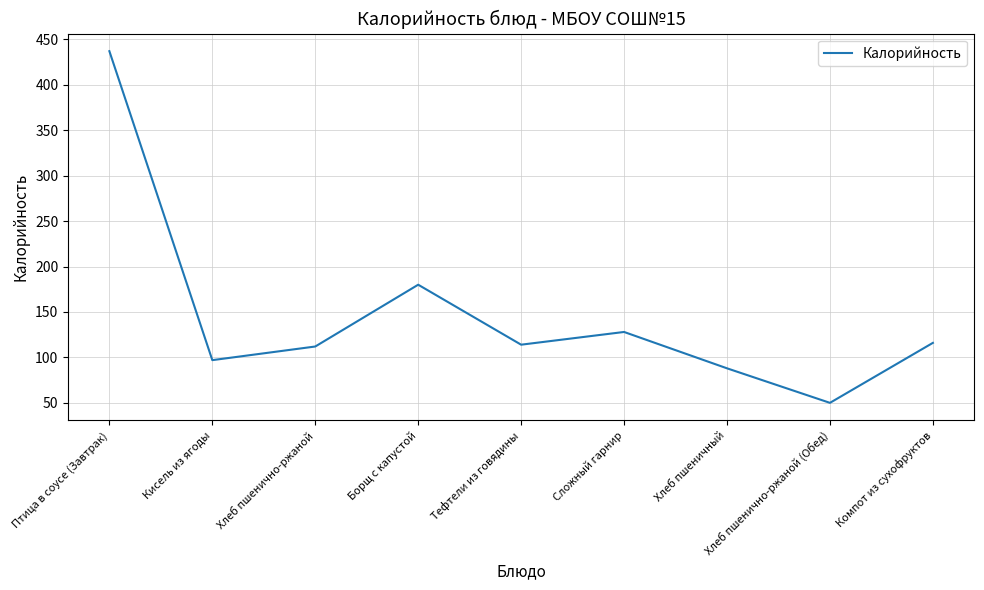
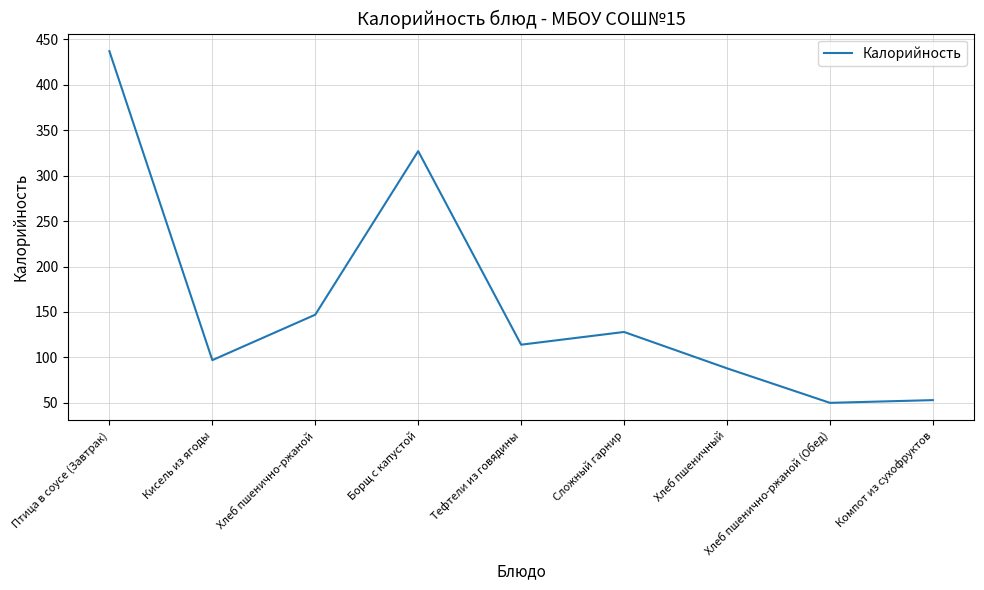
Хлеб пшенично-ржаной: 110 -> 150
Борщ с капустой: 180 -> 330
Компот из сухофруктов: 120 -> 50
